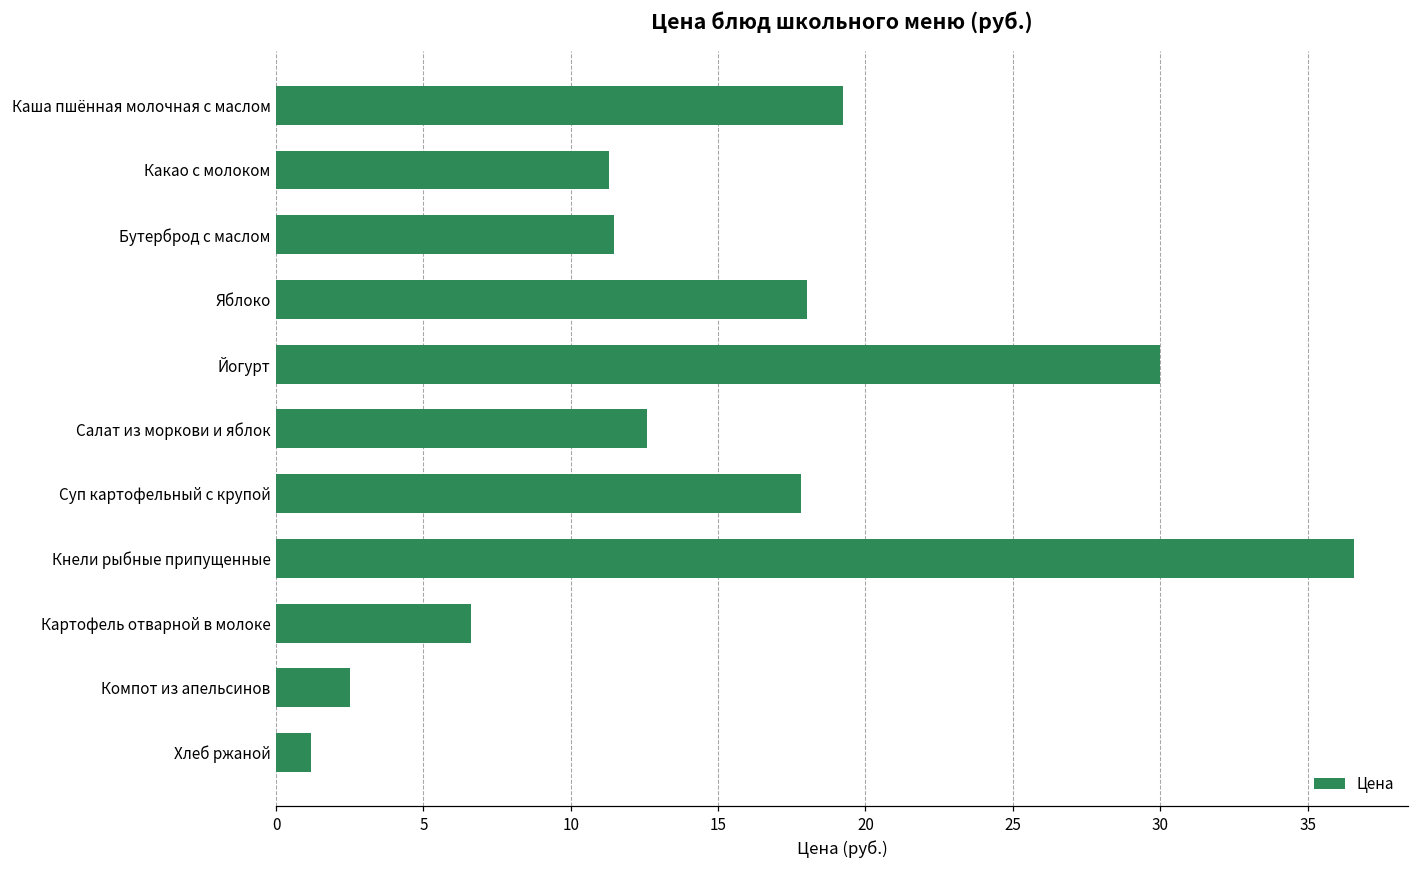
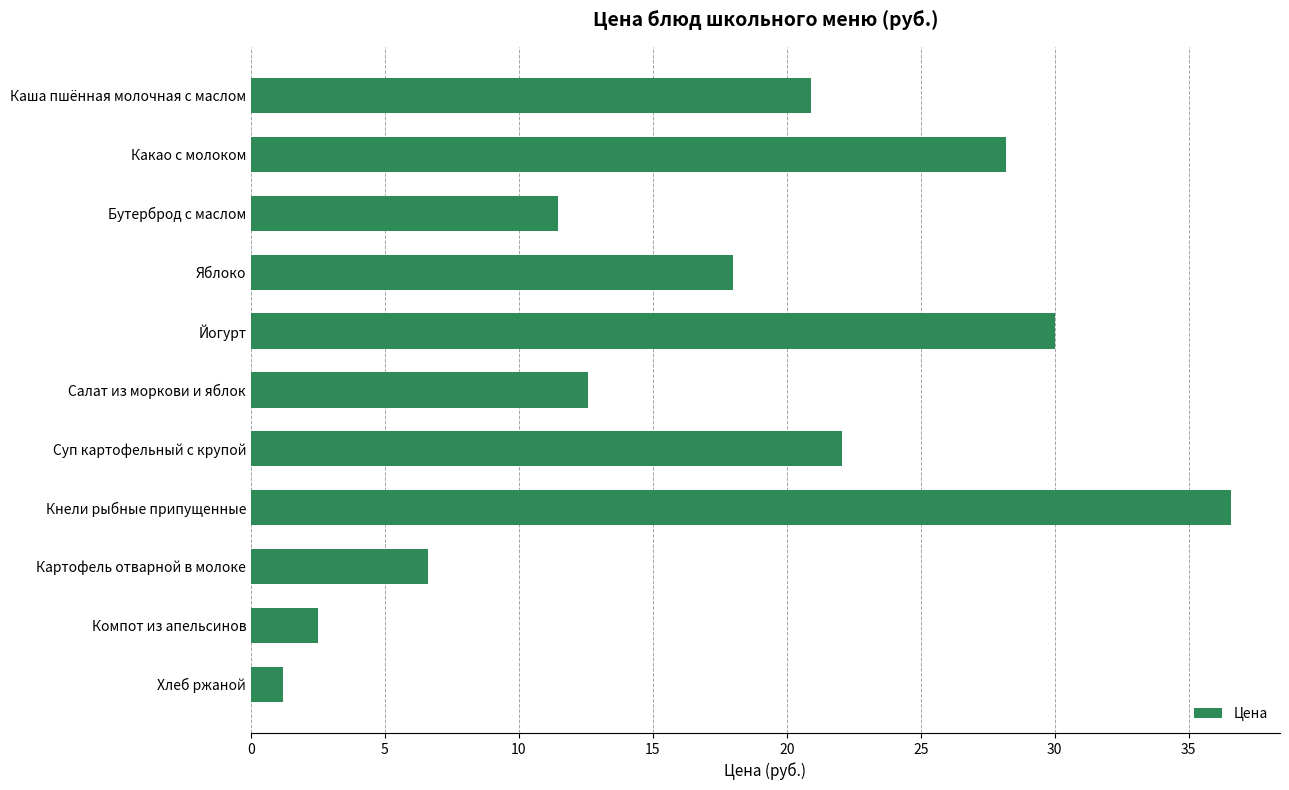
Каша пшённая молочная с маслом: 19.3 -> 20.9
Какао с молоком: 11.3 -> 28.2
Суп картофельный с крупой: 17.8 -> 22.1
